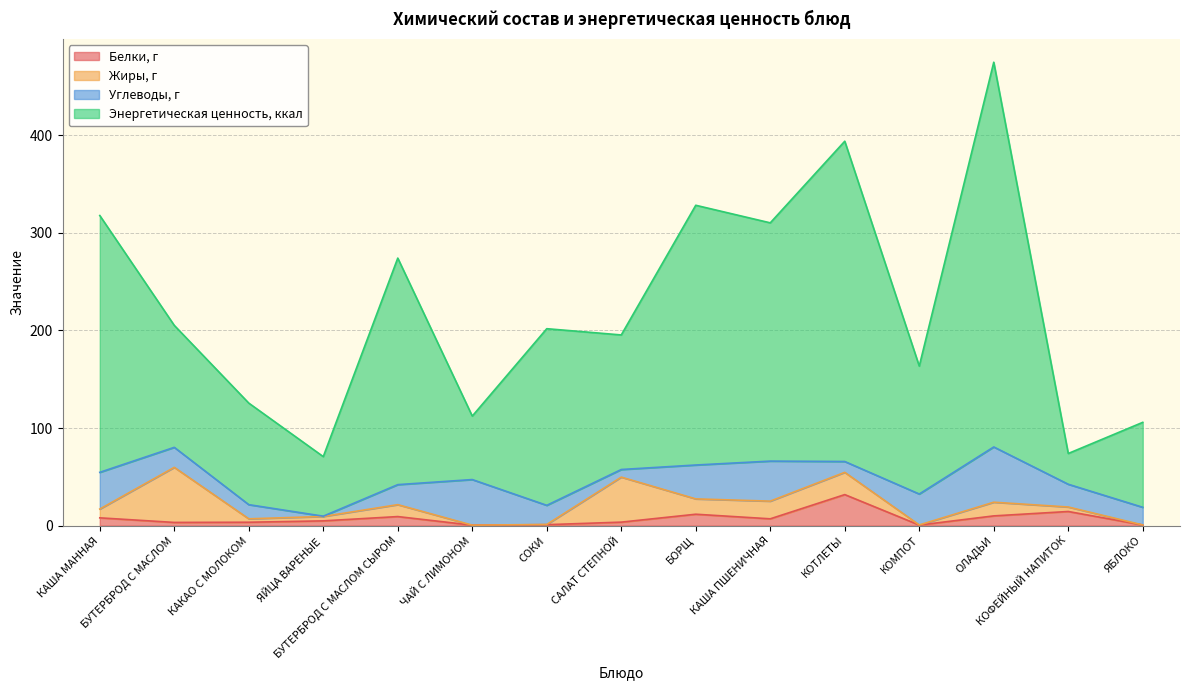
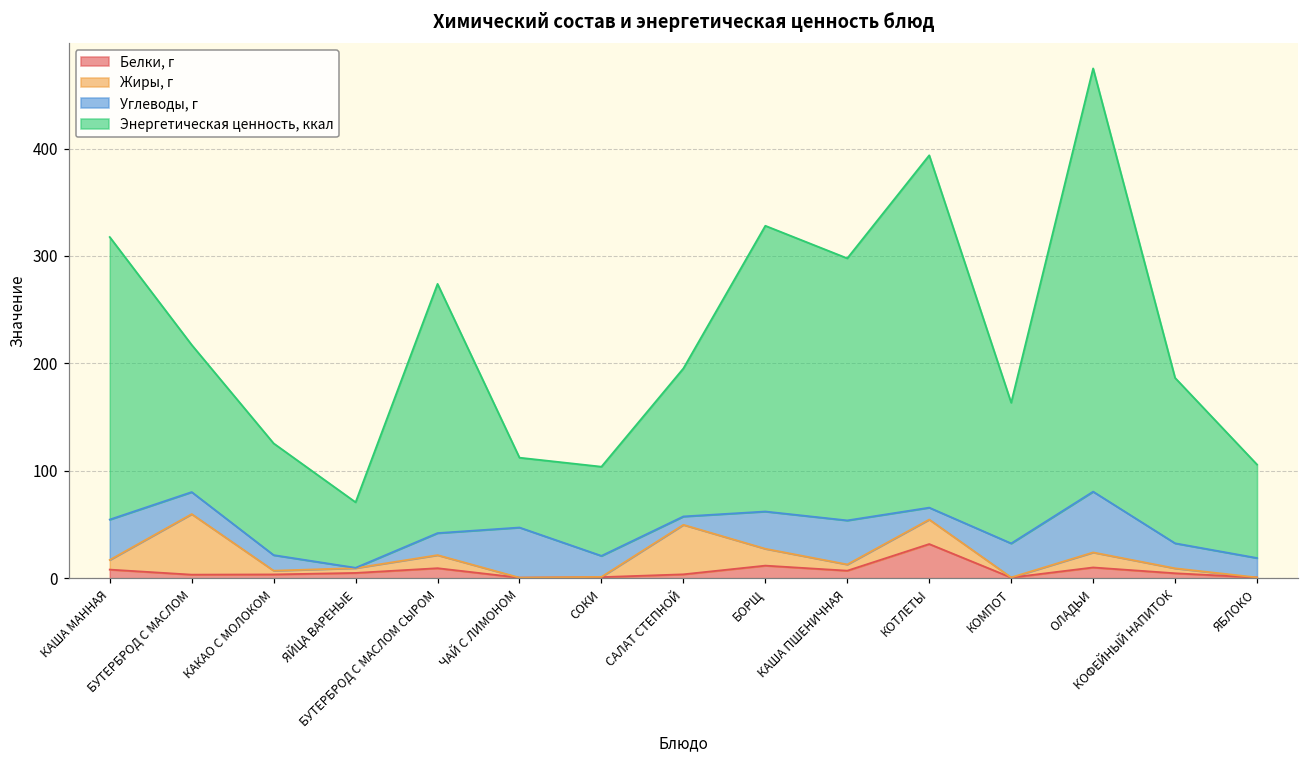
Энергетическая ценность, ккал, БУТЕРБРОД С МАСЛОМ: 120 -> 140
Энергетическая ценность, ккал, СОКИ: 180 -> 80
Жиры, г, КАША ПШЕНИЧНАЯ: 20 -> 10
Белки, г, КОФЕЙНЫЙ НАПИТОК: 10 -> 0
Энергетическая ценность, ккал, КОФЕЙНЫЙ НАПИТОК: 30 -> 150
